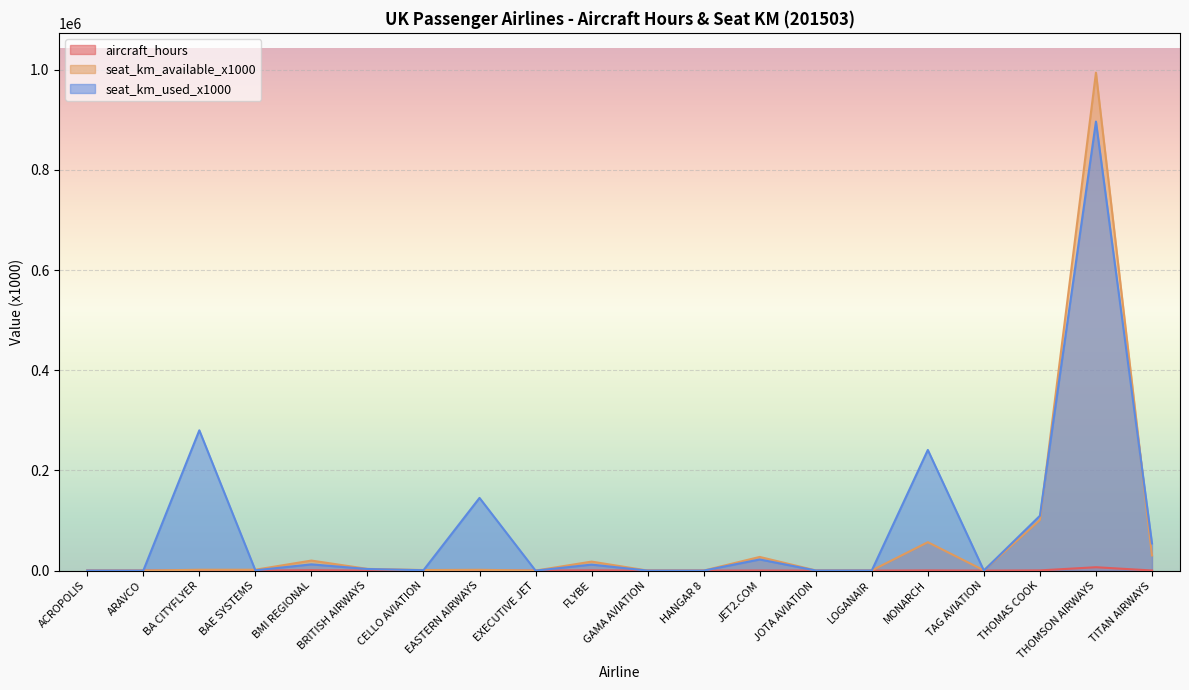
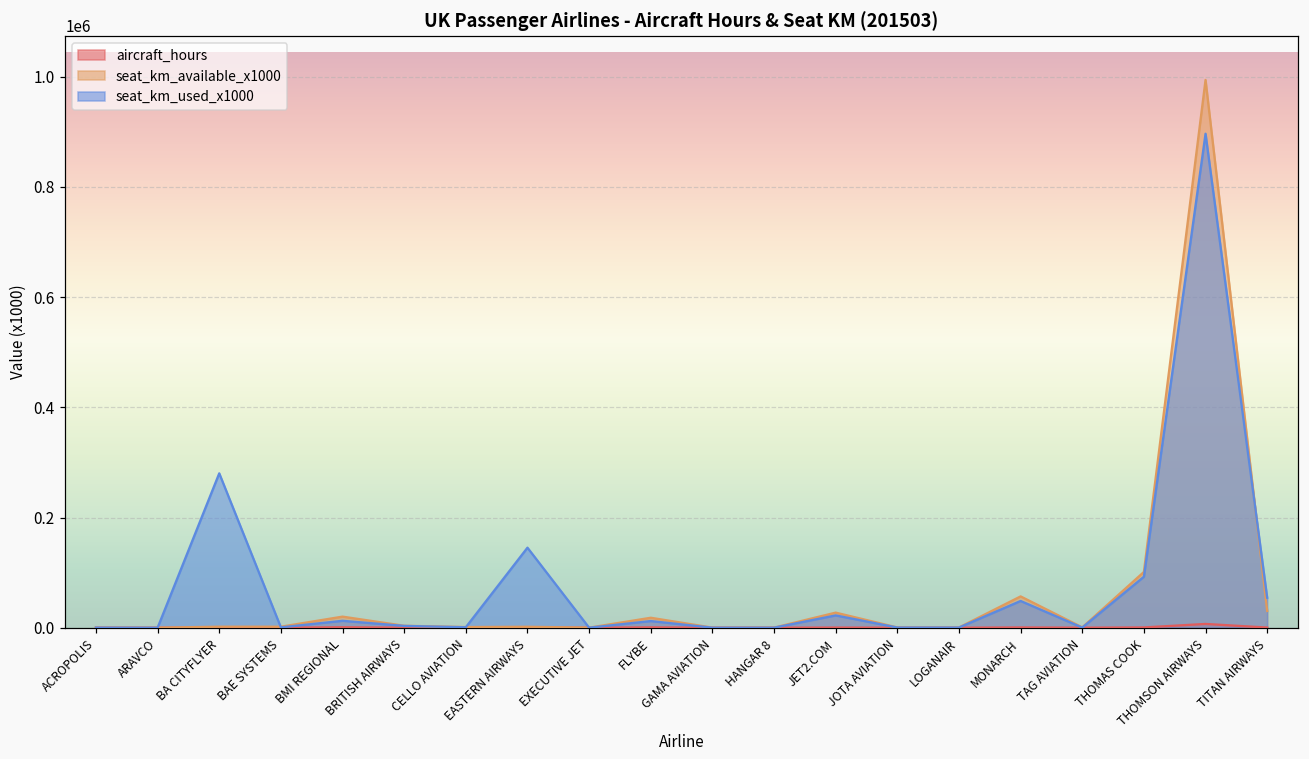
seat_km_used_x1000, MONARCH: 240000 -> 50000
seat_km_used_x1000, THOMAS COOK: 110000 -> 90000
